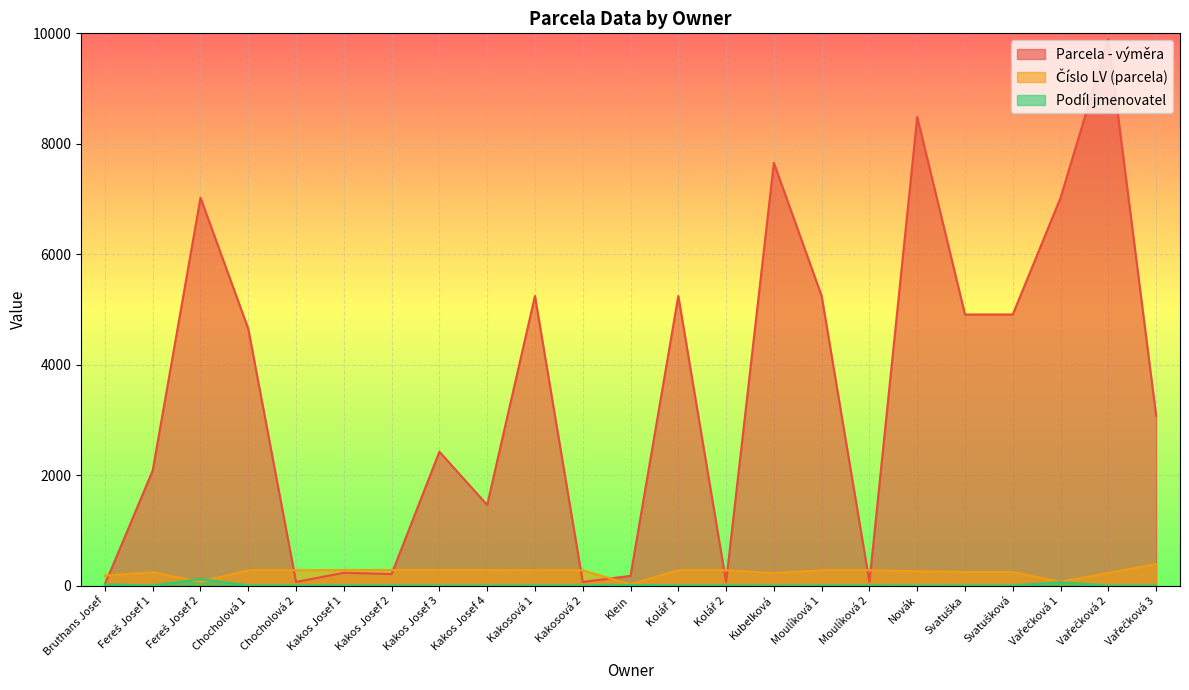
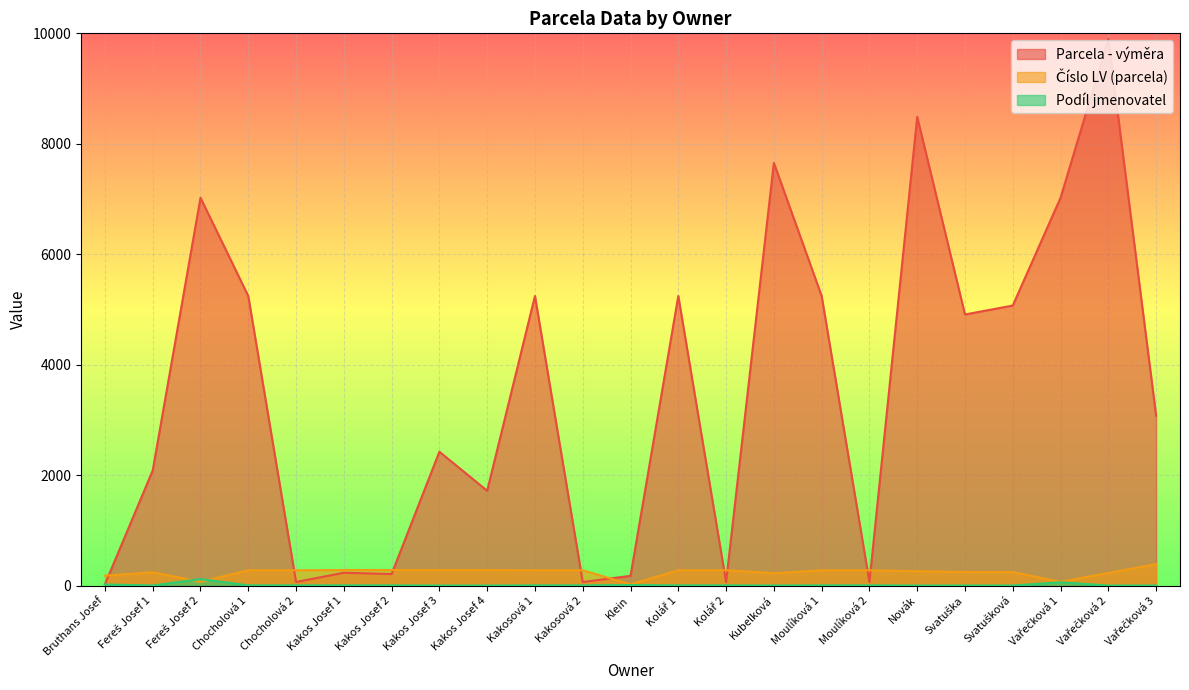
Parcela - výměra, Chocholová 1: 4700 -> 5200
Parcela - výměra, Kakos Josef 4: 1500 -> 1700
Parcela - výměra, Svatušková: 4900 -> 5100
